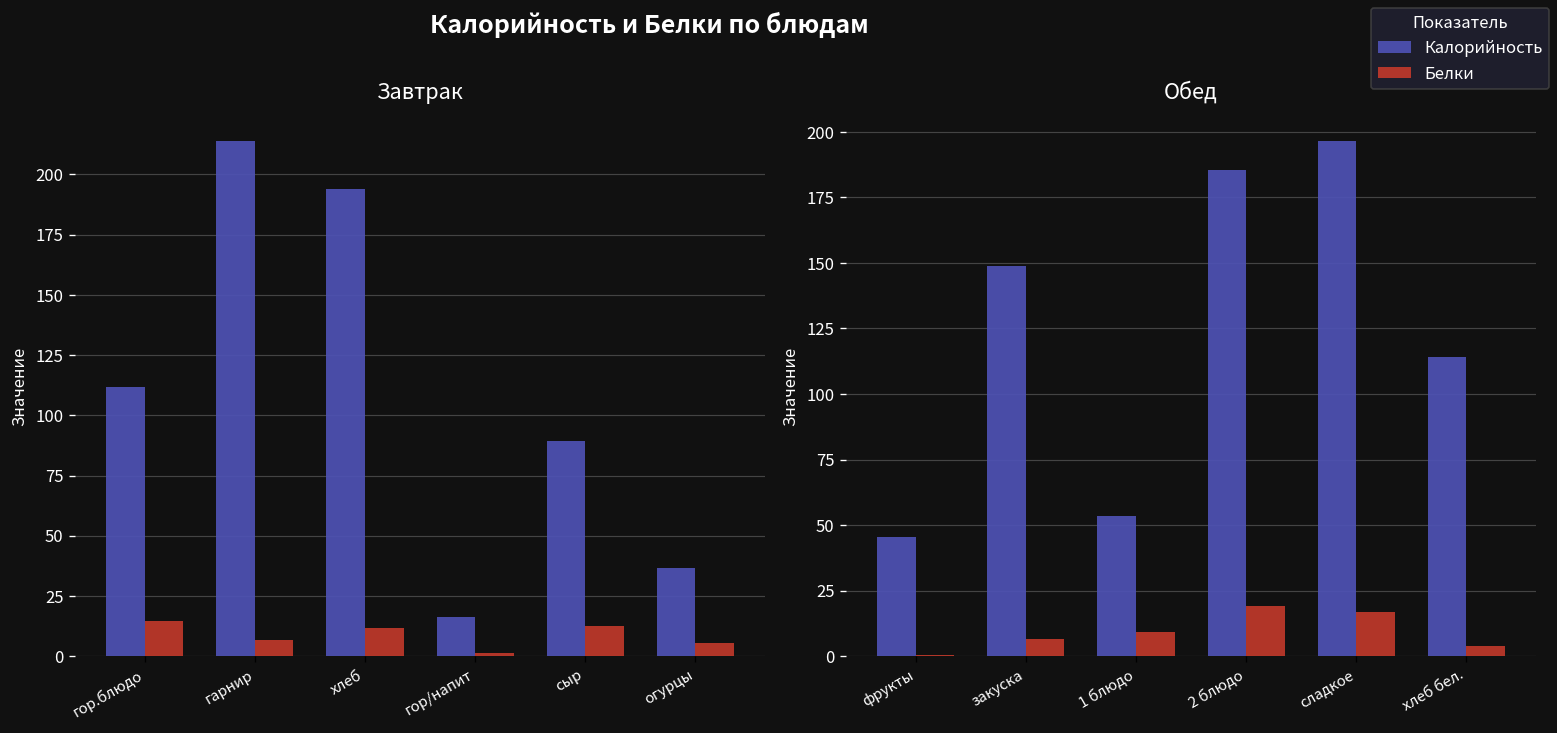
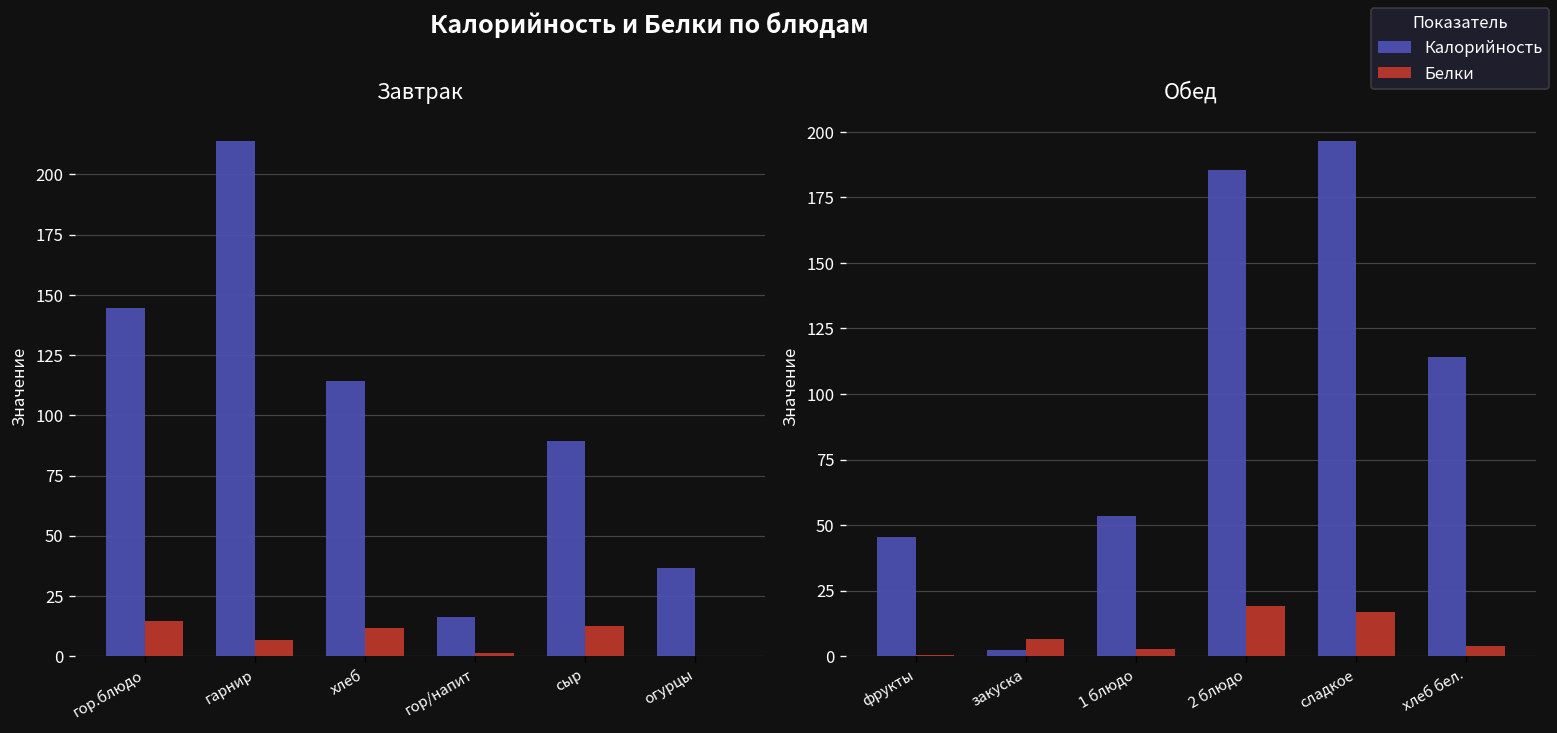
Завтрак, Калорийность, гор.блюдо: 112 -> 145
Завтрак, Калорийность, хлеб: 194 -> 114
Завтрак, Белки, огурцы: 6 -> 0
Обед, Калорийность, закуска: 149 -> 3
Обед, Белки, 1 блюдо: 9 -> 3
